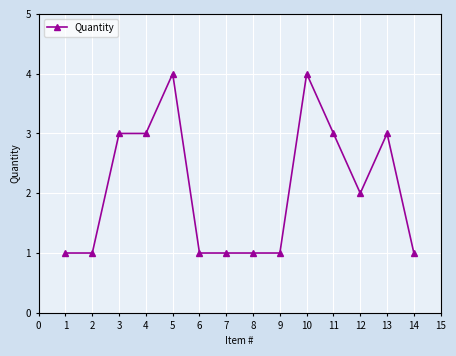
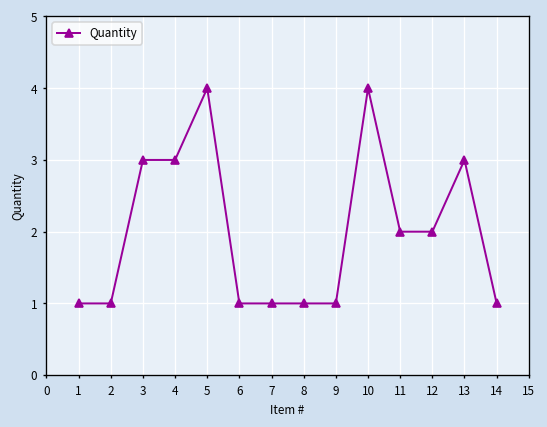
11: 3 -> 2
